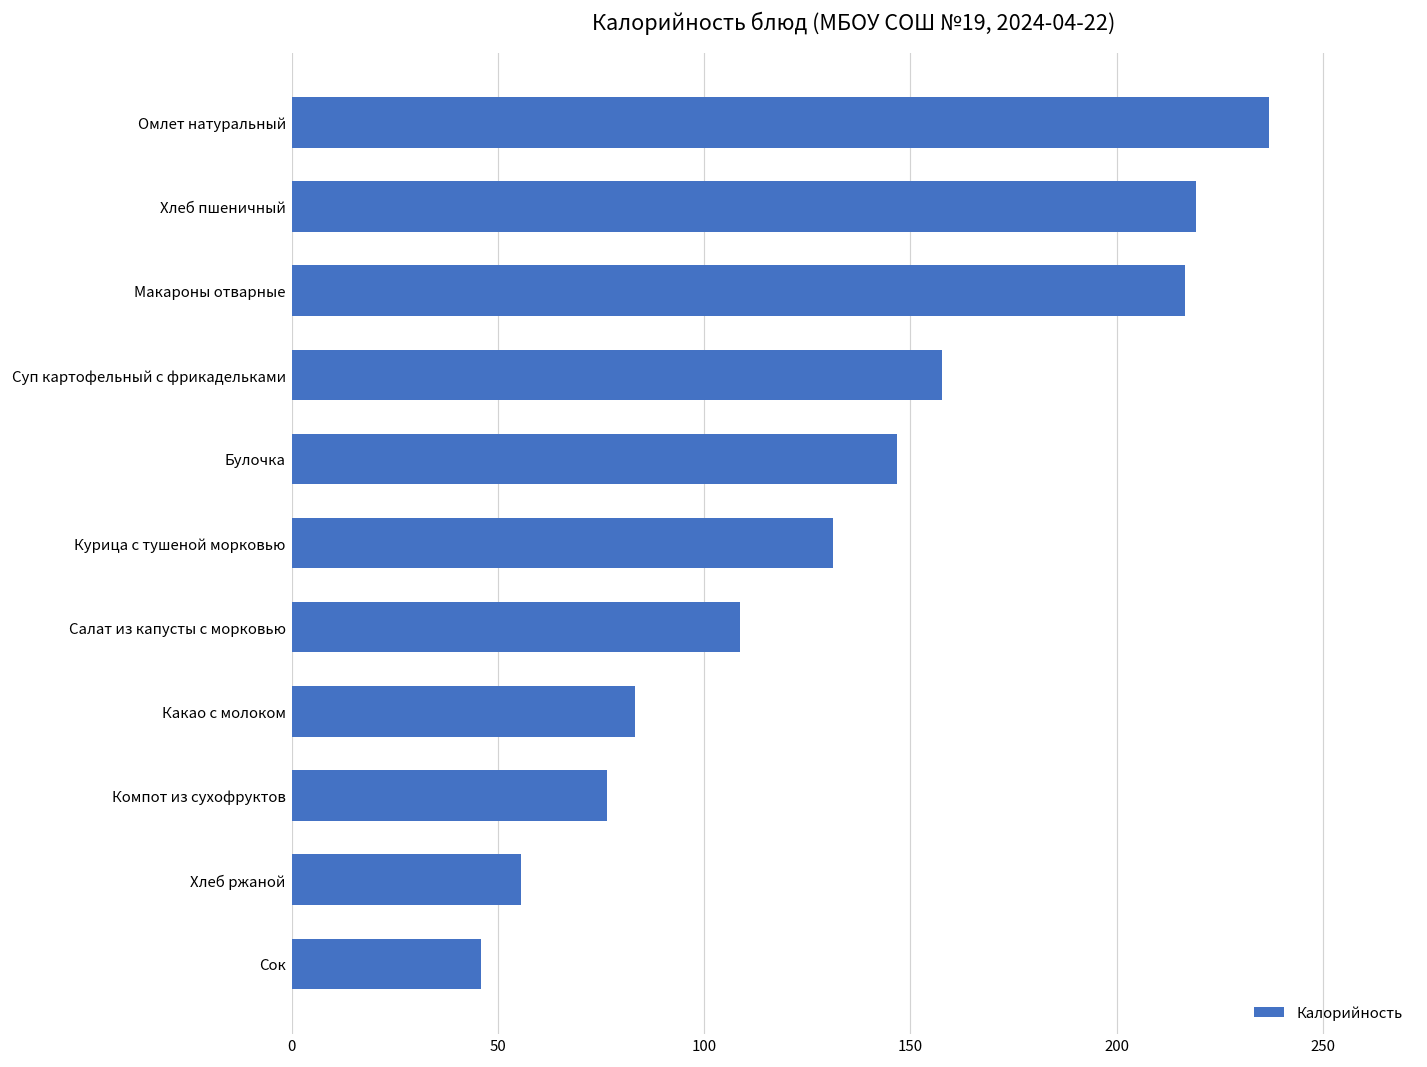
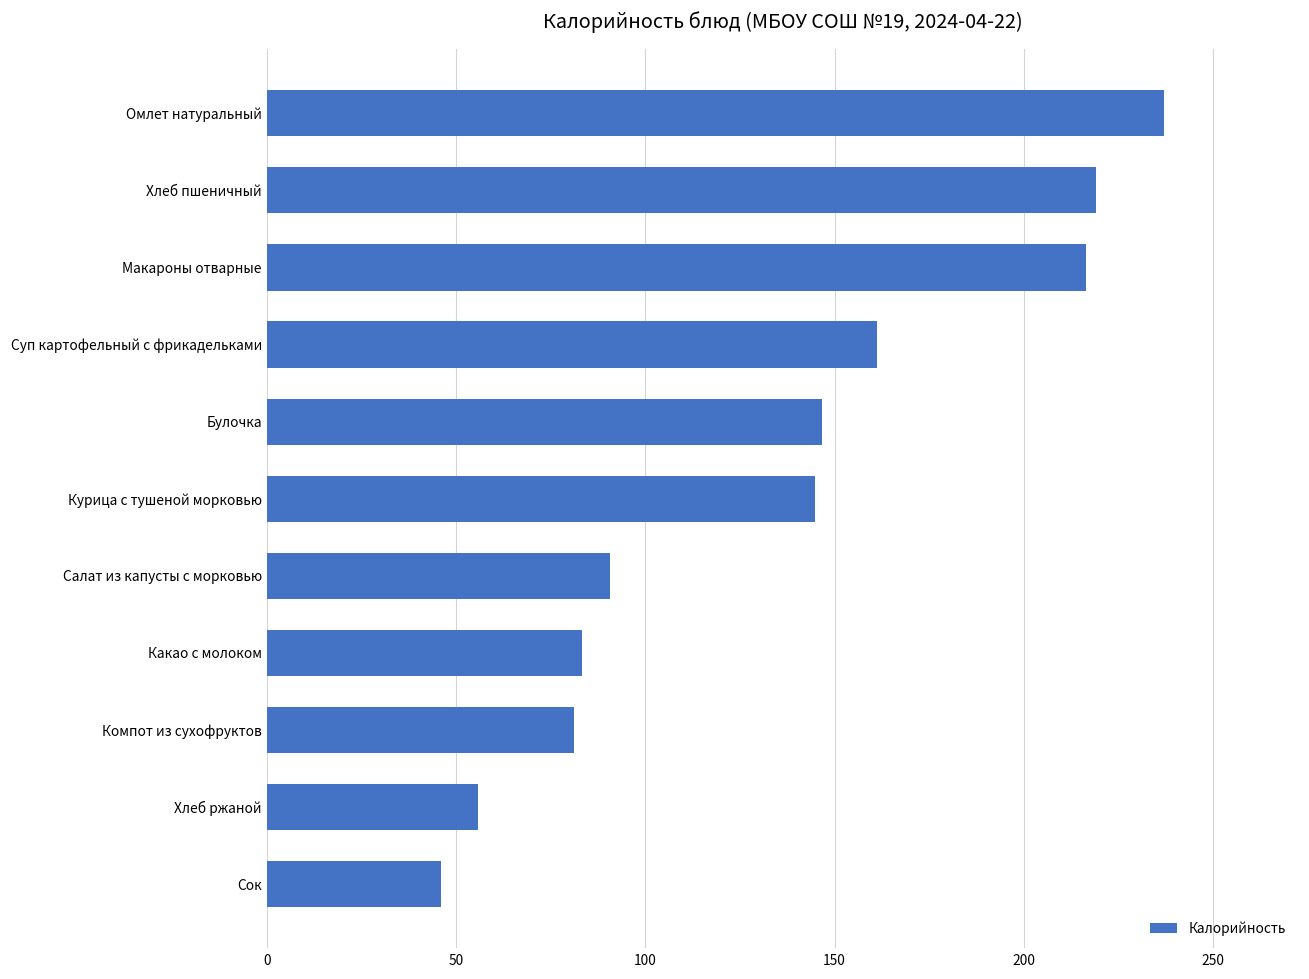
Суп картофельный с фрикадельками: 158 -> 161
Курица с тушеной морковью: 131 -> 145
Салат из капусты с морковью: 109 -> 91
Компот из сухофруктов: 77 -> 81
